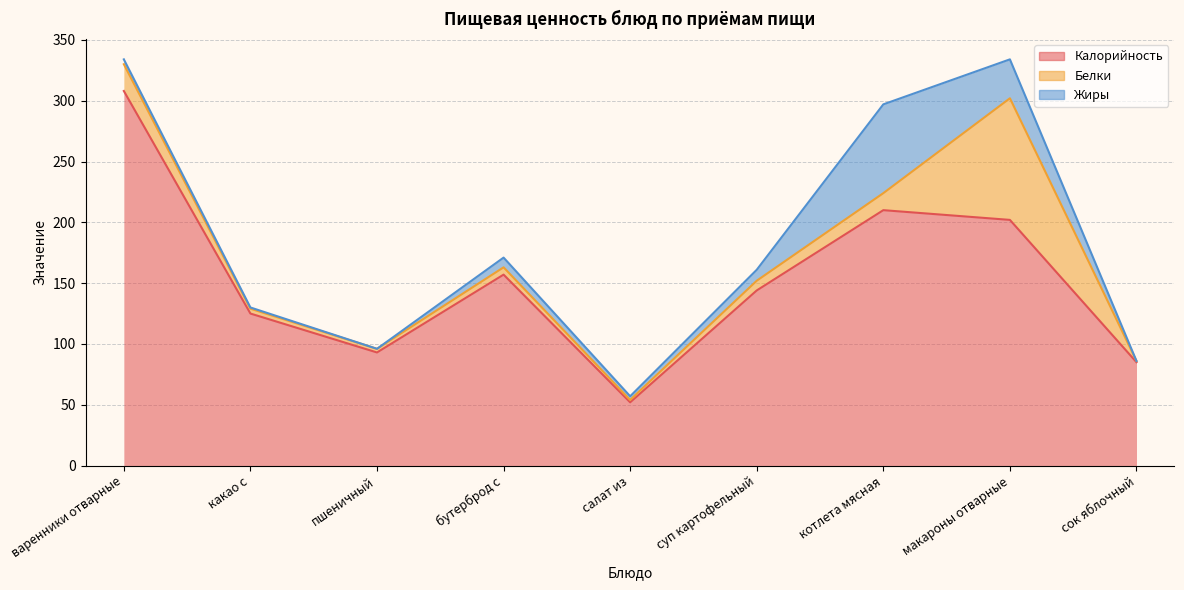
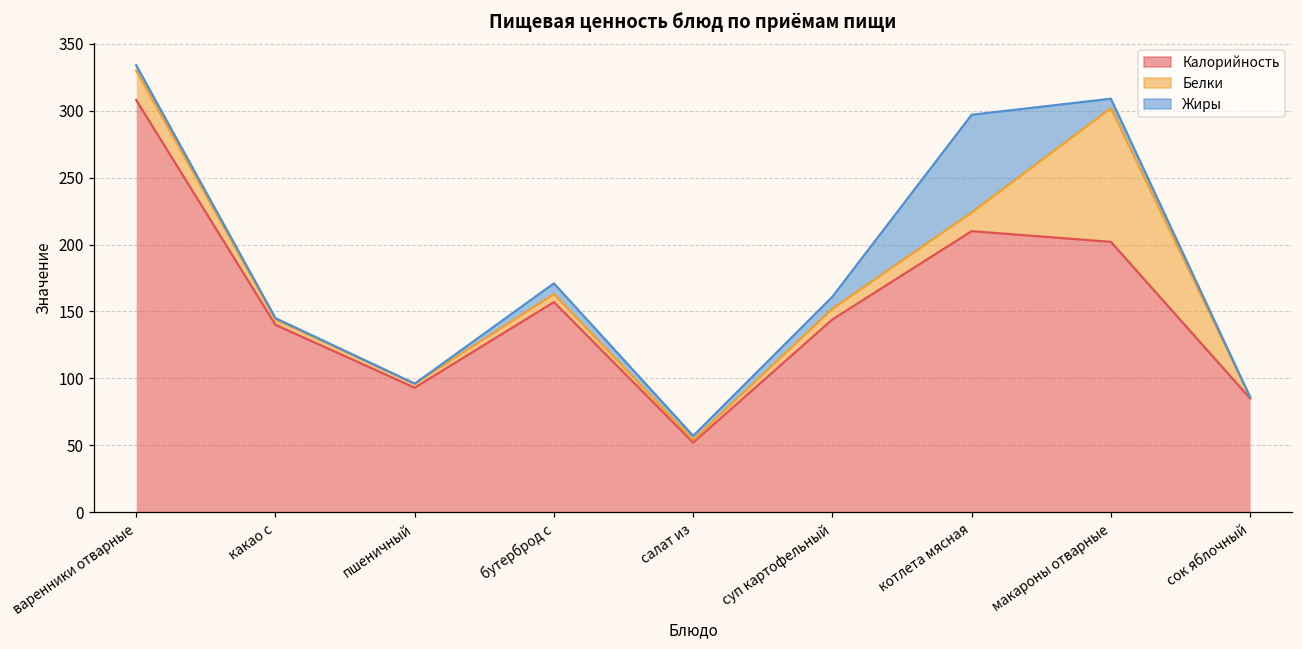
Калорийность, какао с: 125 -> 140
Жиры, макароны отварные: 32 -> 7
